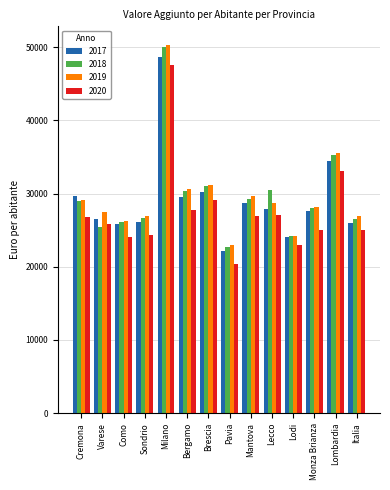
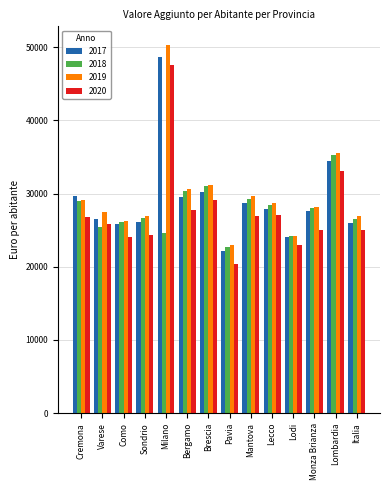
2018, Milano: 50000 -> 25000
2018, Lecco: 30000 -> 28000
